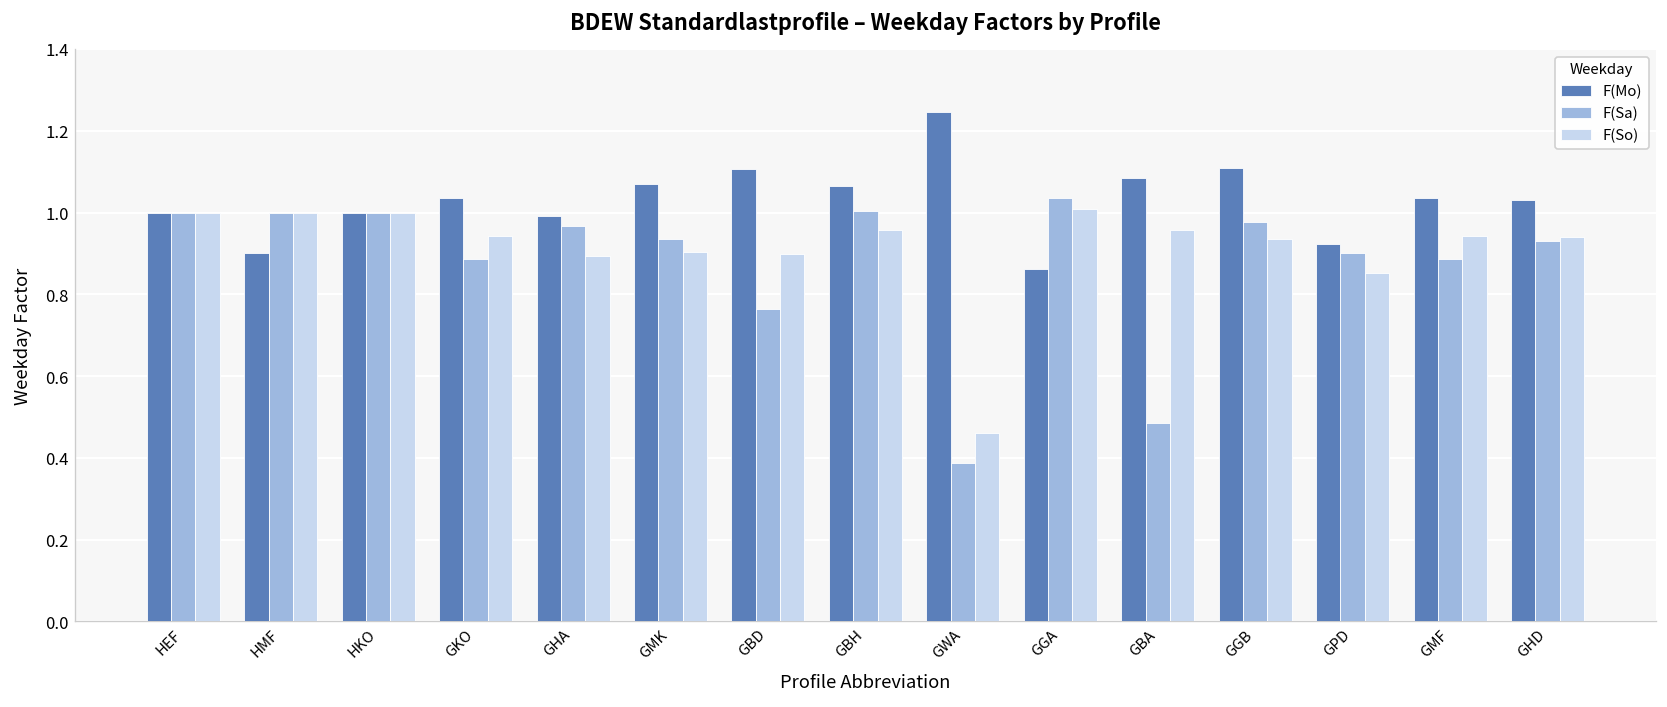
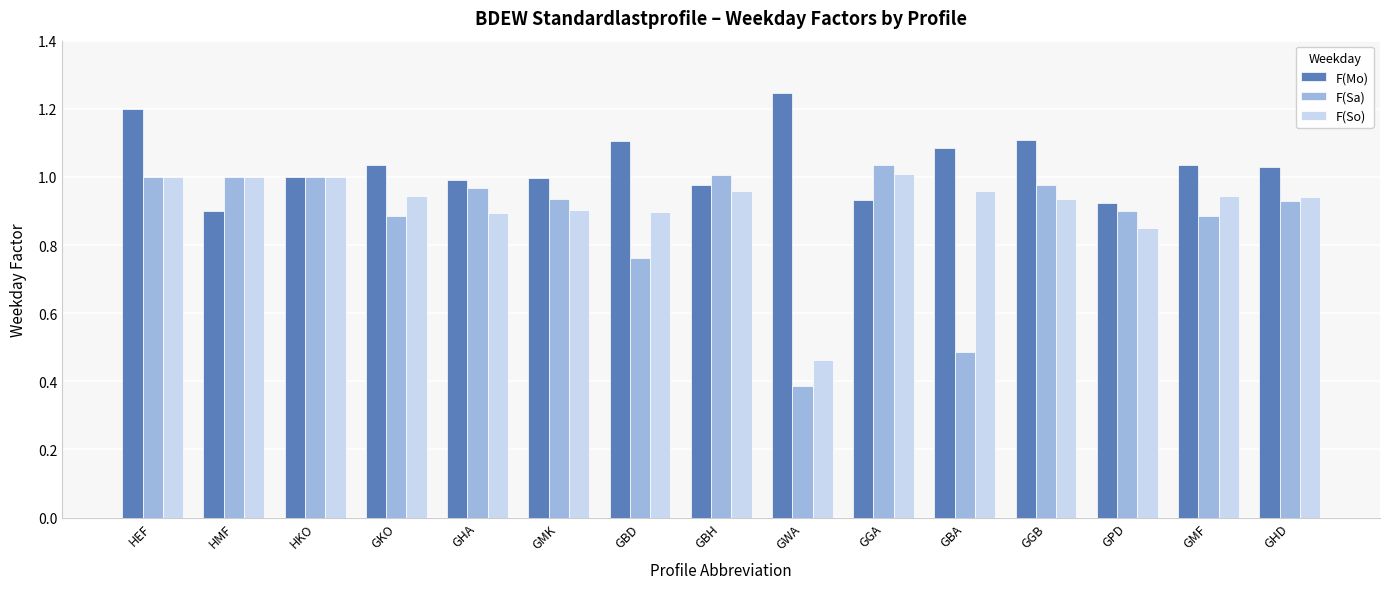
F(Mo), HEF: 1.0 -> 1.2
F(Mo), GMK: 1.07 -> 1.00
F(Mo), GBH: 1.06 -> 0.98
F(Mo), GGA: 0.86 -> 0.93
